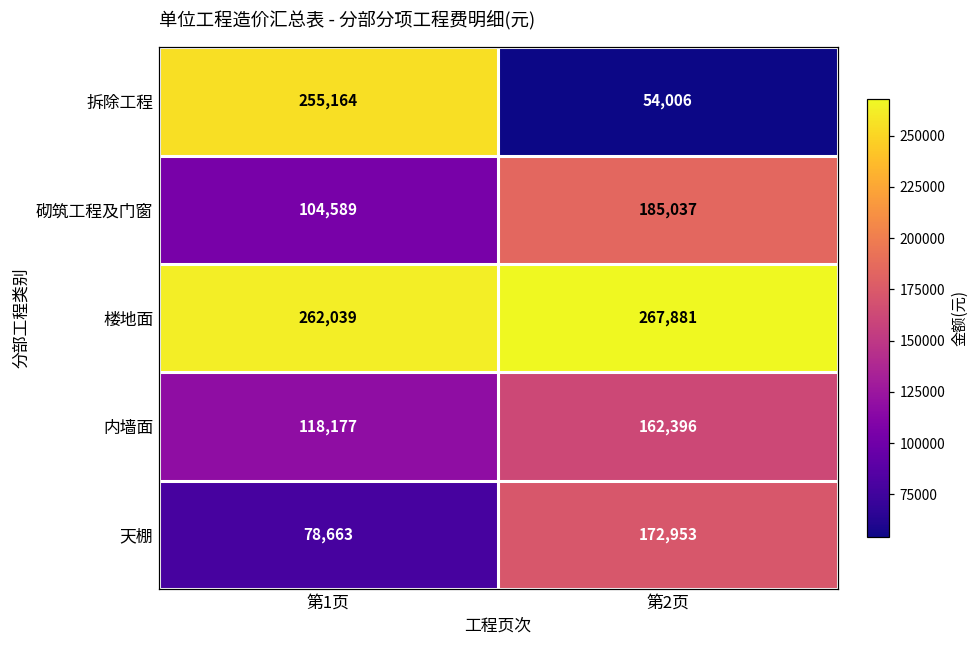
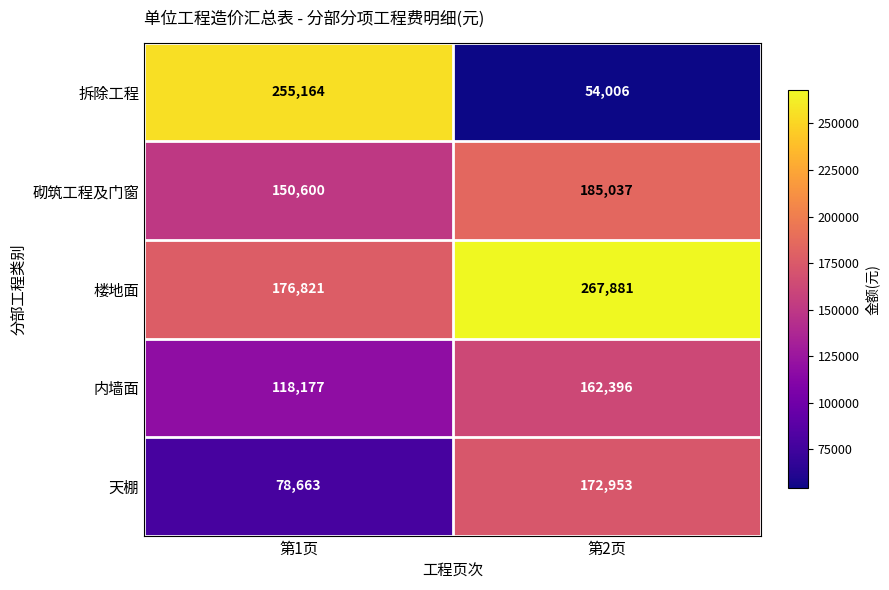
砌筑工程及门窗, 第1页: 104,589 -> 150,600
楼地面, 第1页: 262,039 -> 176,821
